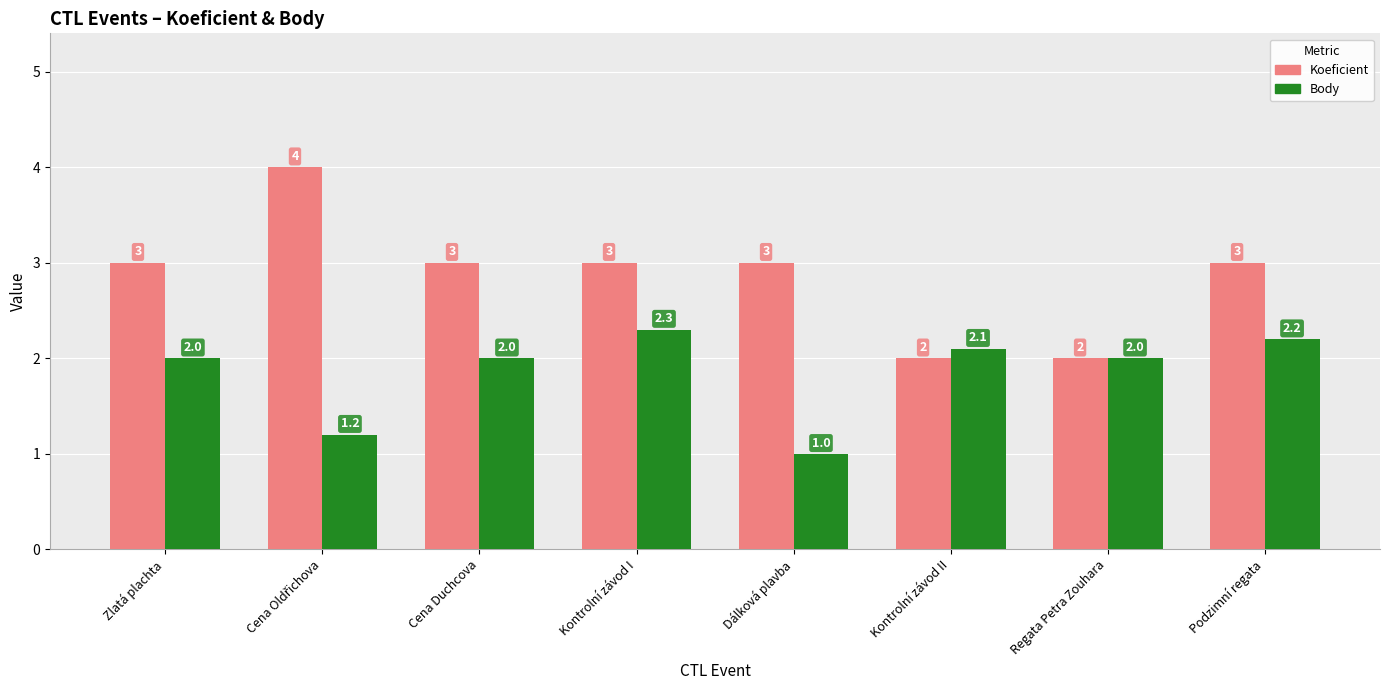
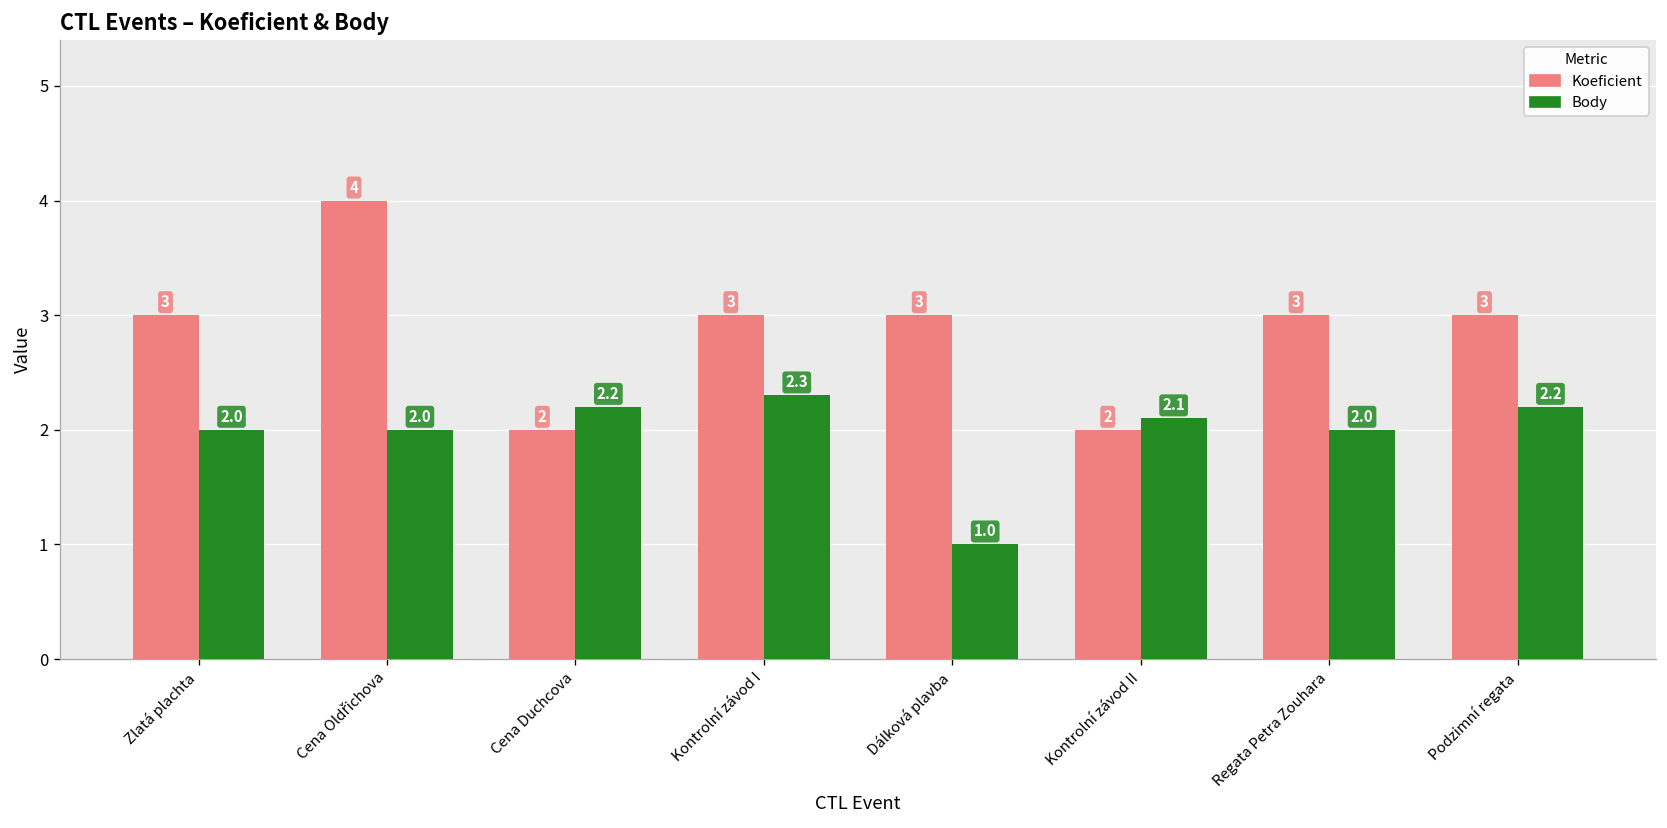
Body, Cena Oldřichova: 1.2 -> 2.0
Koeficient, Cena Duchcova: 3 -> 2
Body, Cena Duchcova: 2.0 -> 2.2
Koeficient, Regata Petra Zouhara: 2 -> 3
